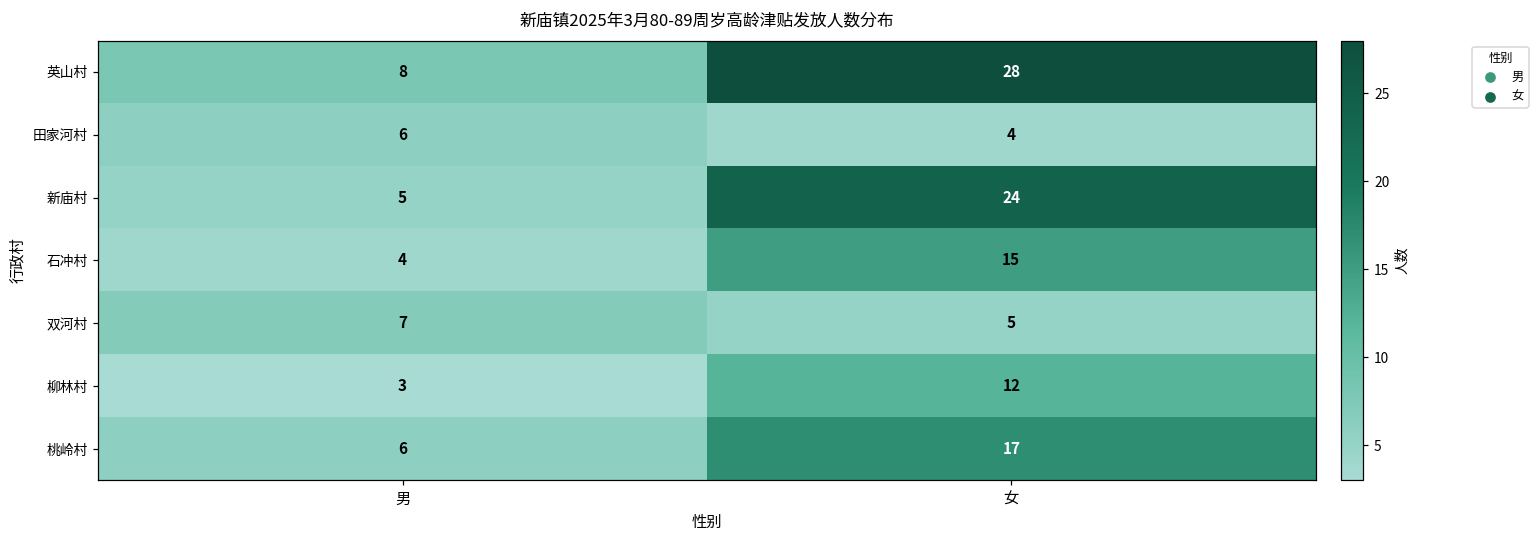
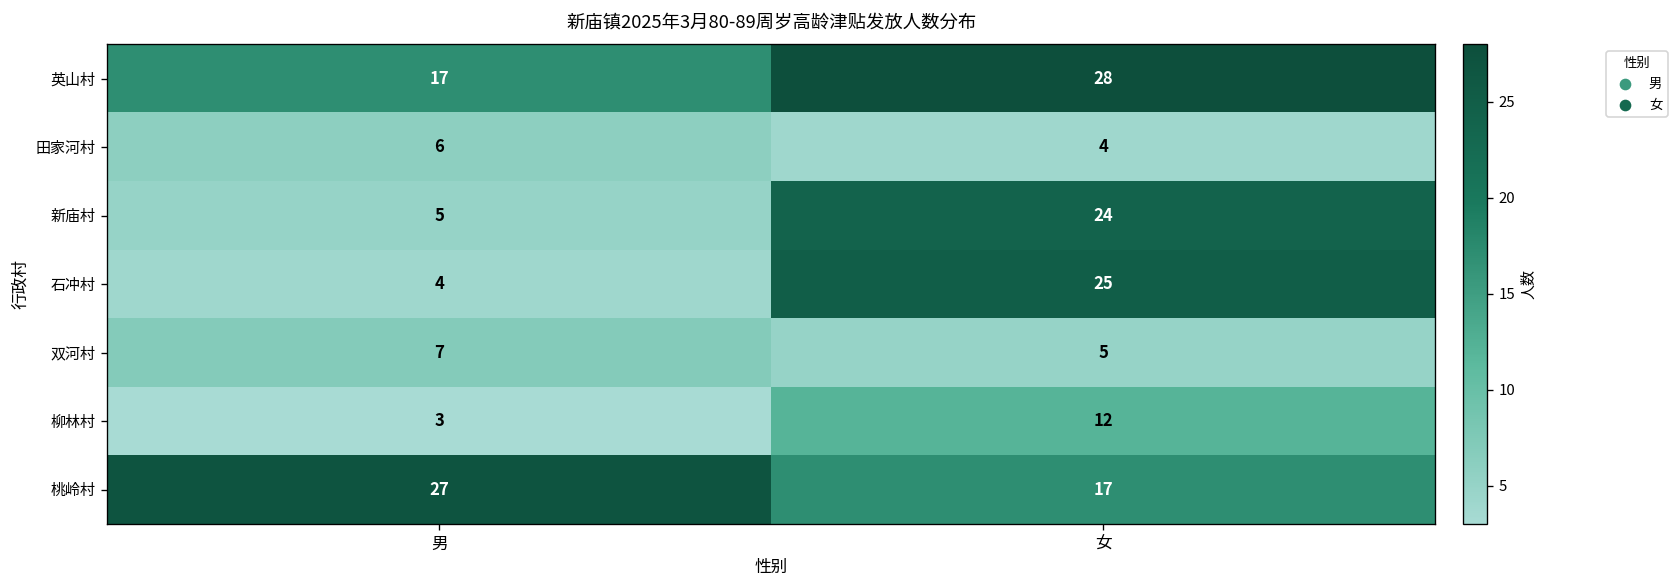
英山村, 男: 8 -> 17
石冲村, 女: 15 -> 25
桃岭村, 男: 6 -> 27
